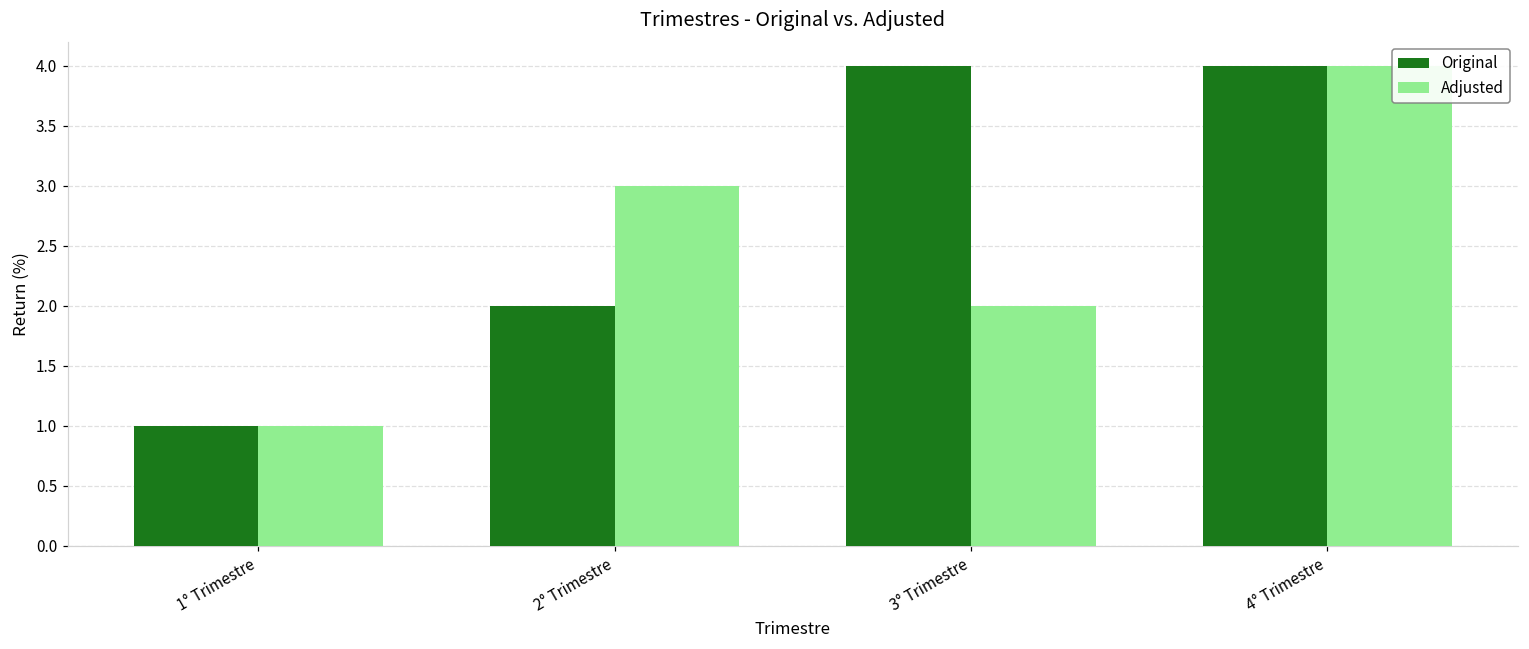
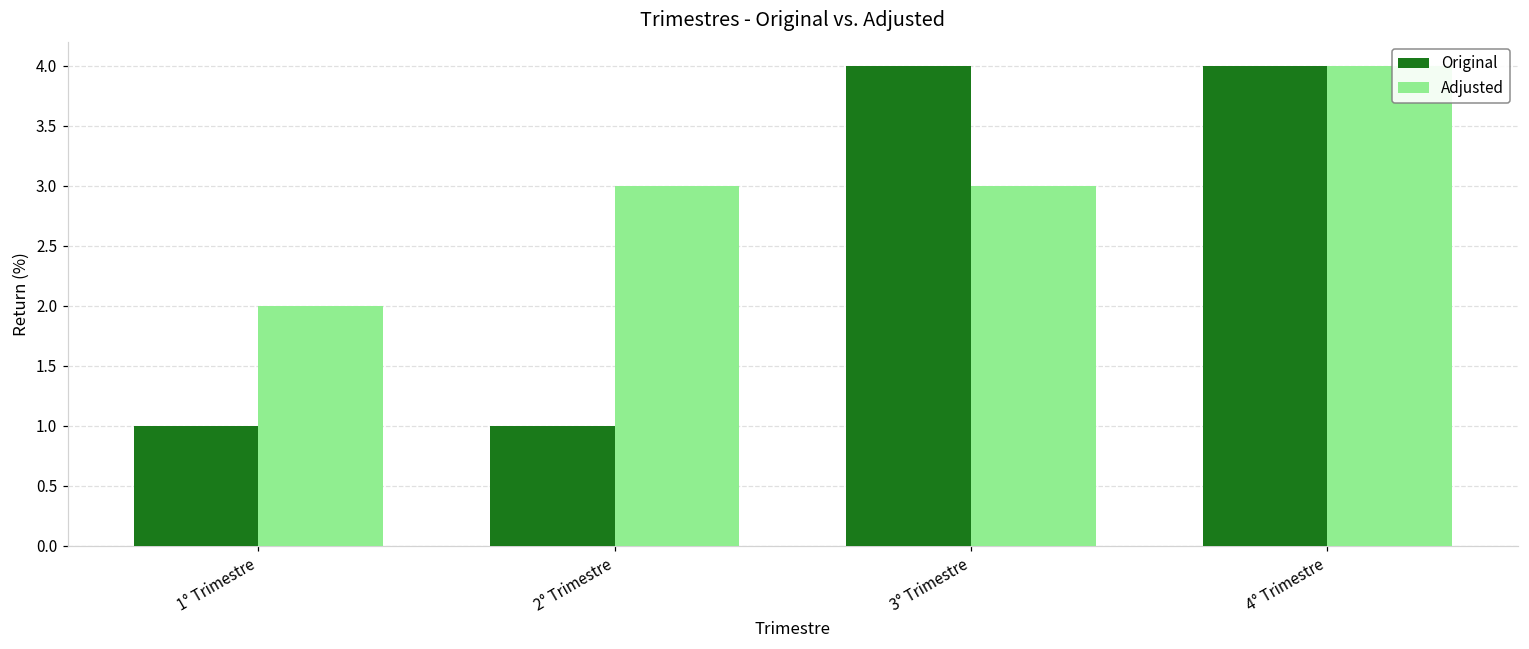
Adjusted, 1° Trimestre: 1 -> 2
Original, 2° Trimestre: 2 -> 1
Adjusted, 3° Trimestre: 2 -> 3
